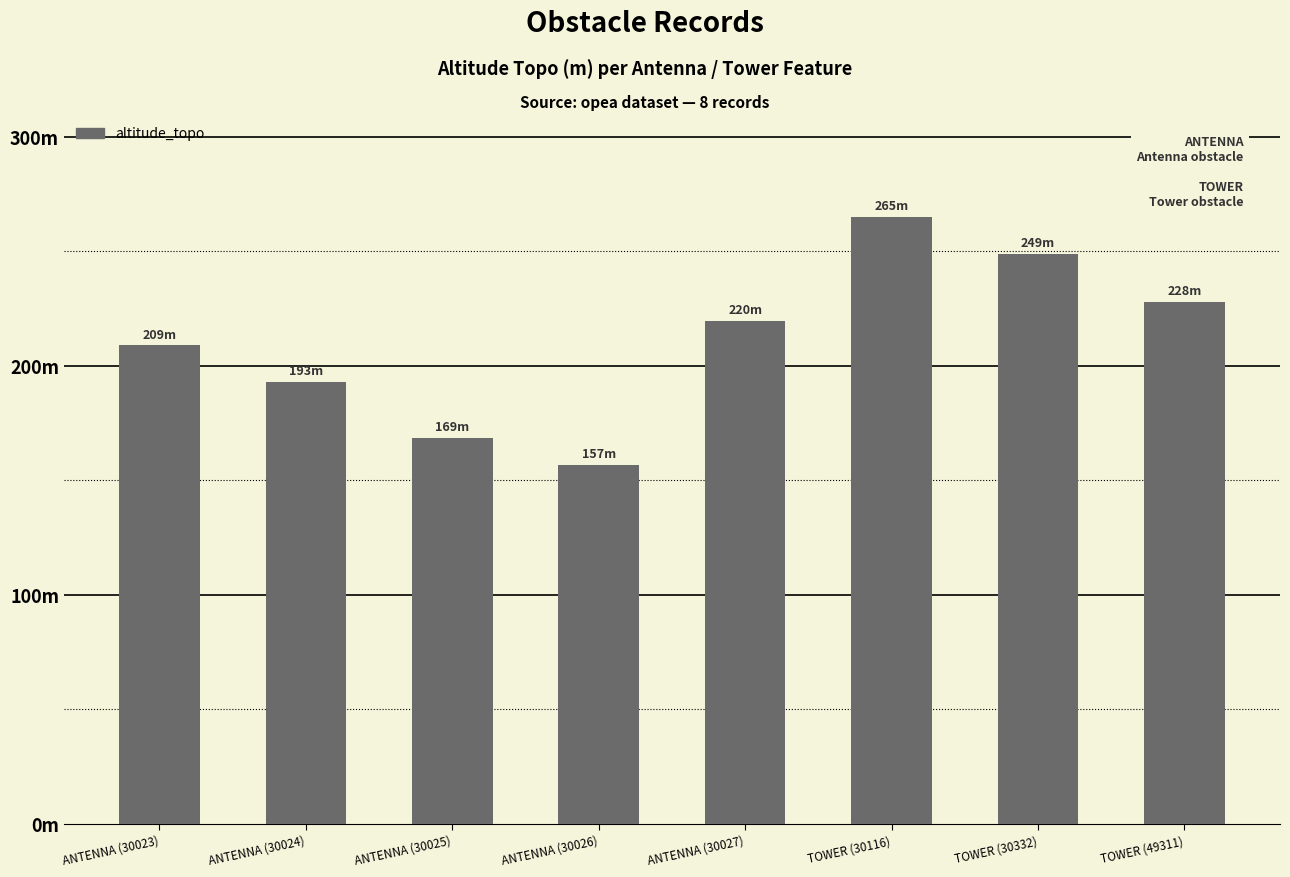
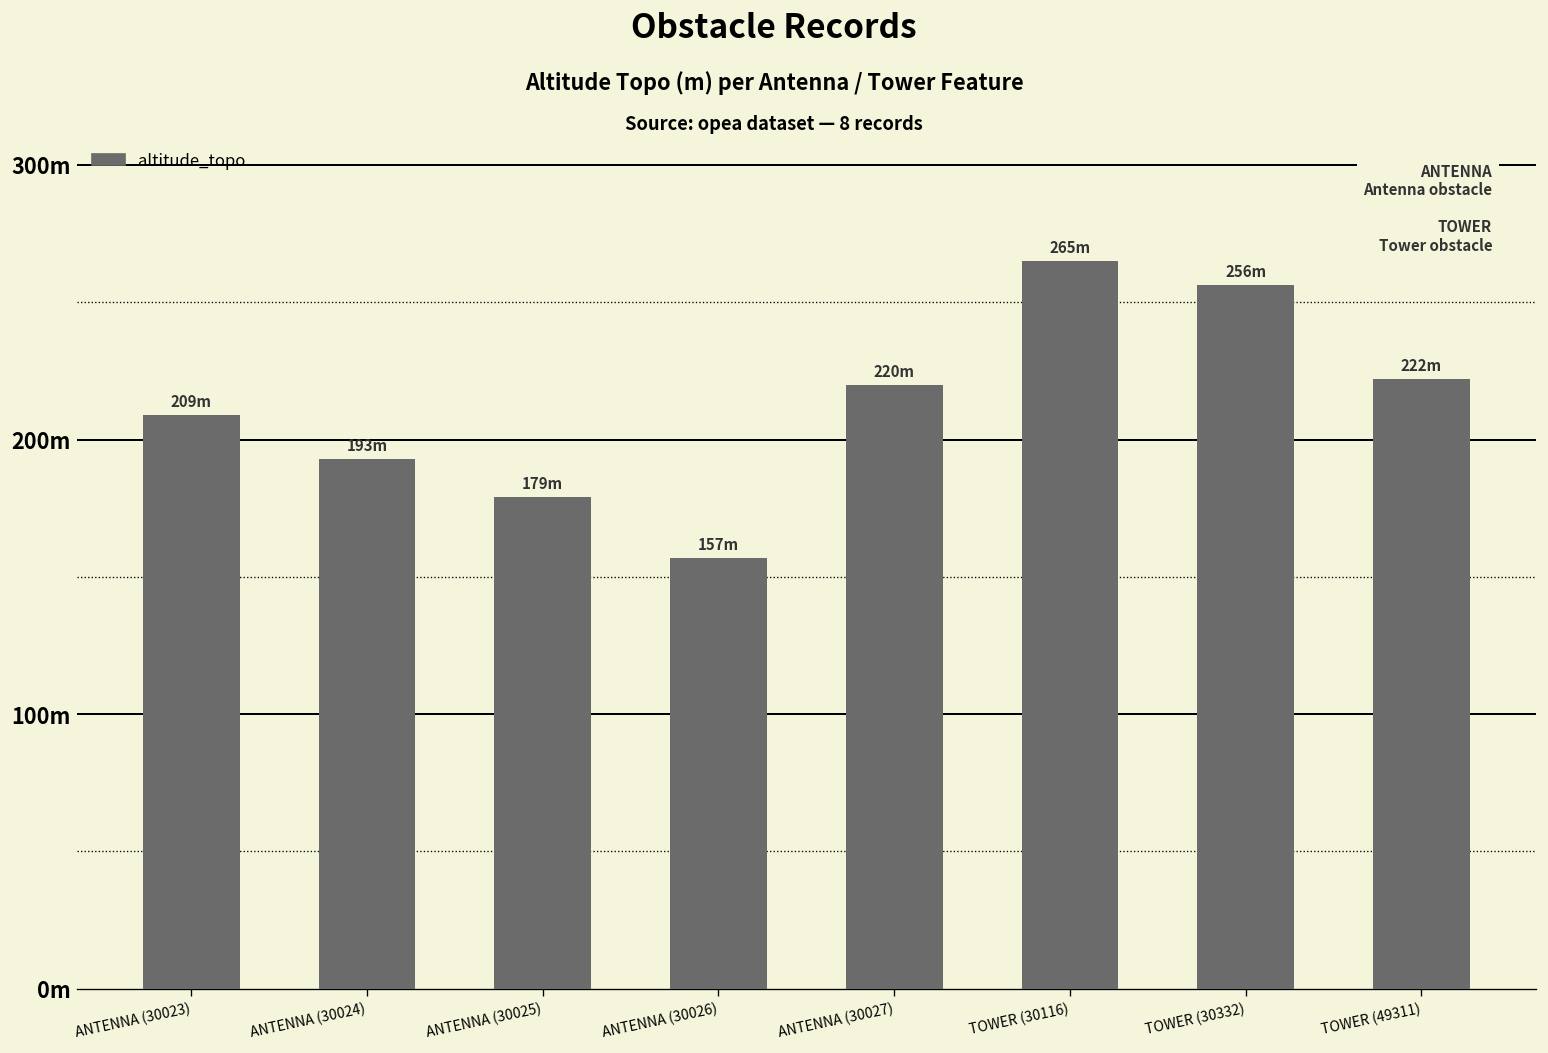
ANTENNA (30025): 169m -> 179m
TOWER (30332): 249m -> 256m
TOWER (49311): 228m -> 222m
